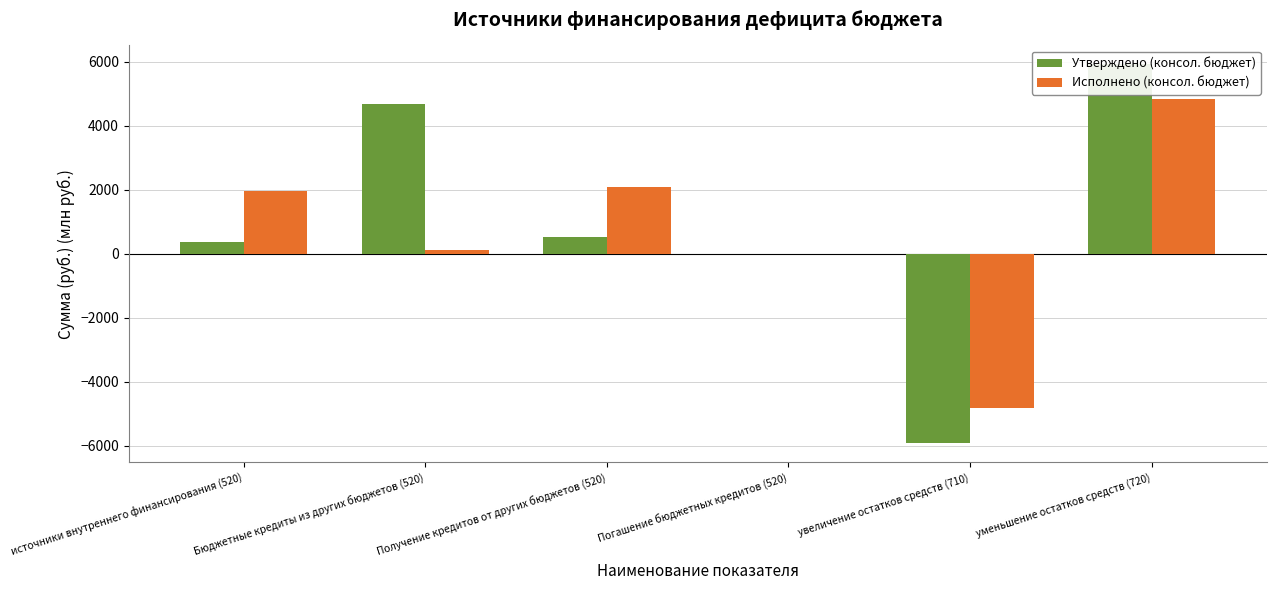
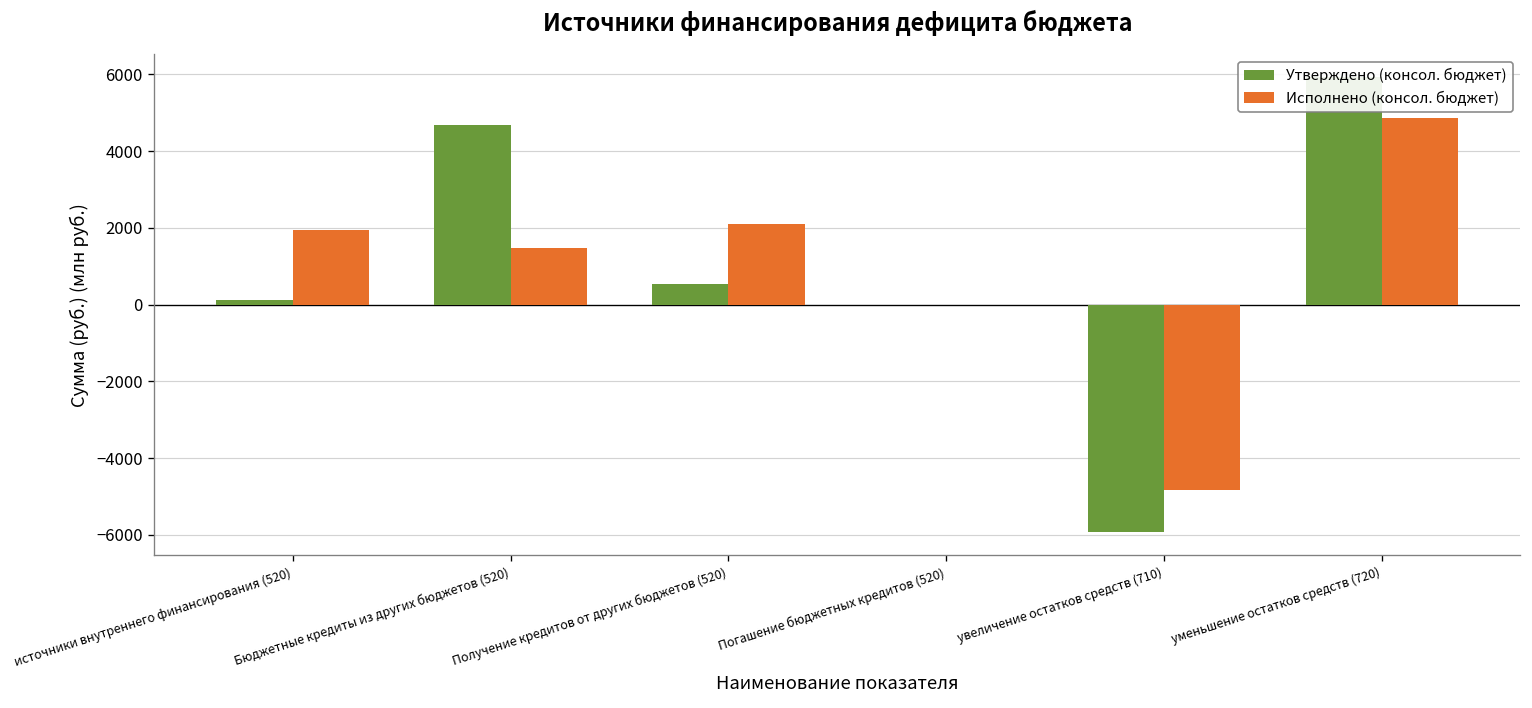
Утверждено (консол. бюджет), источники внутреннего финансирования (520): 400 -> 100
Исполнено (консол. бюджет), Бюджетные кредиты из других бюджетов (520): 100 -> 1500
